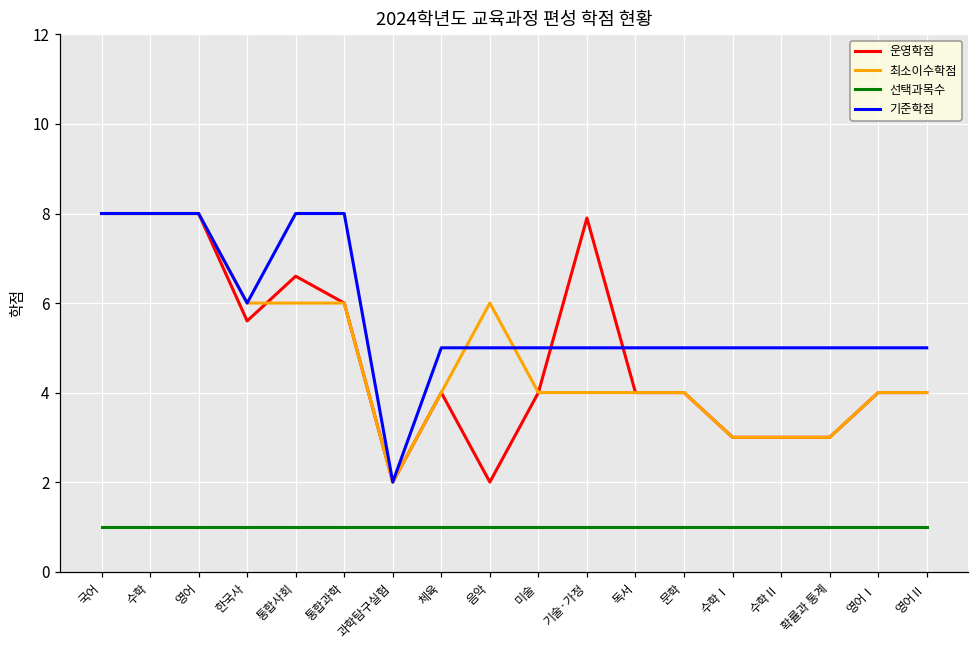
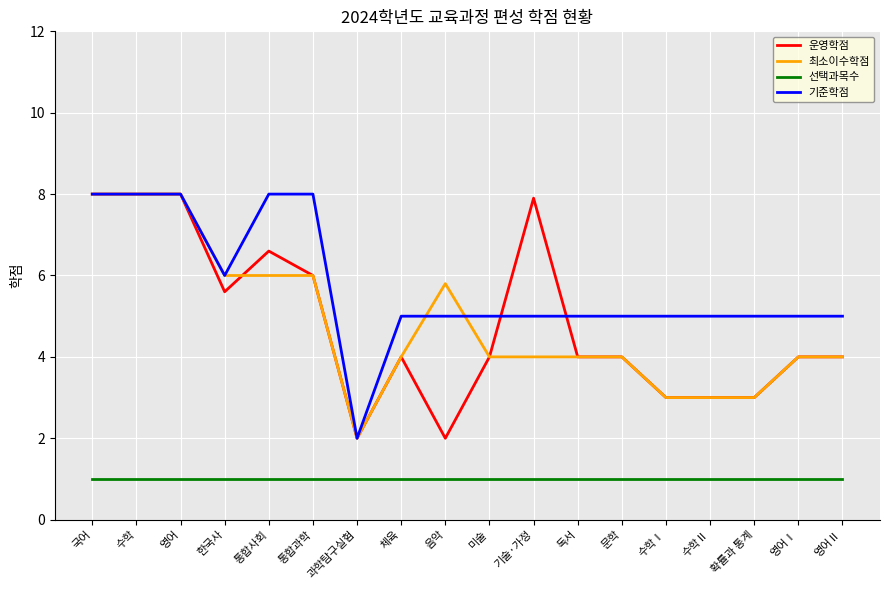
최소이수학점, 음악: 6.0 -> 5.8
